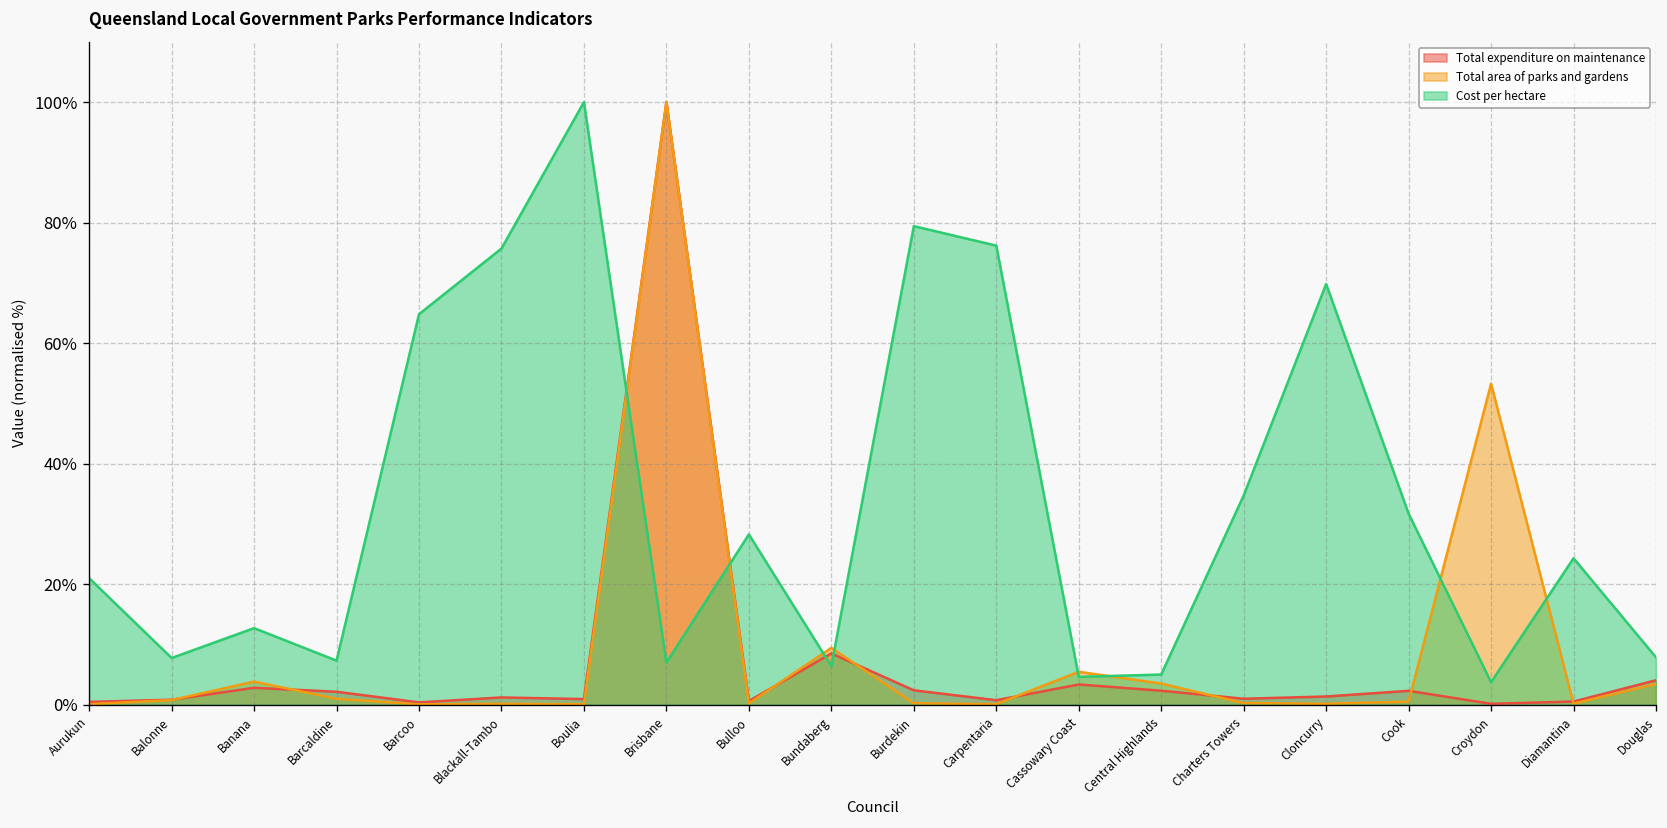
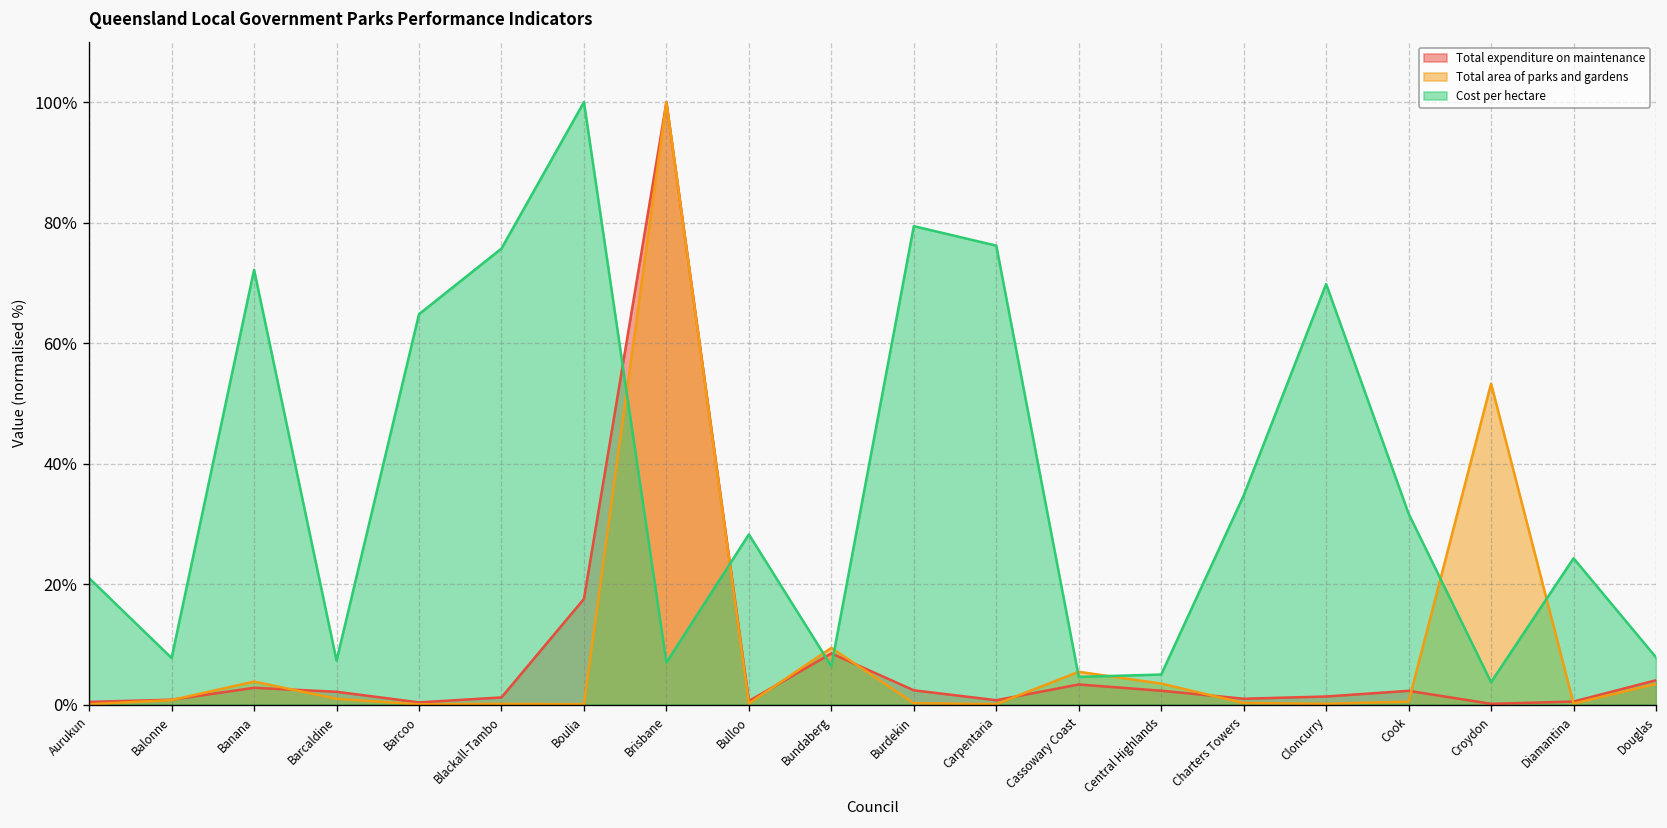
Cost per hectare, Banana: 13% -> 72%
Total expenditure on maintenance, Boulia: 1% -> 18%
